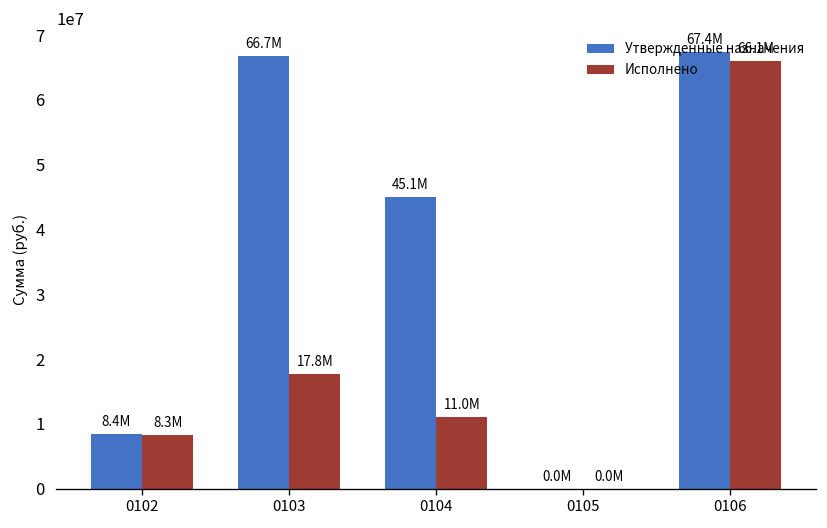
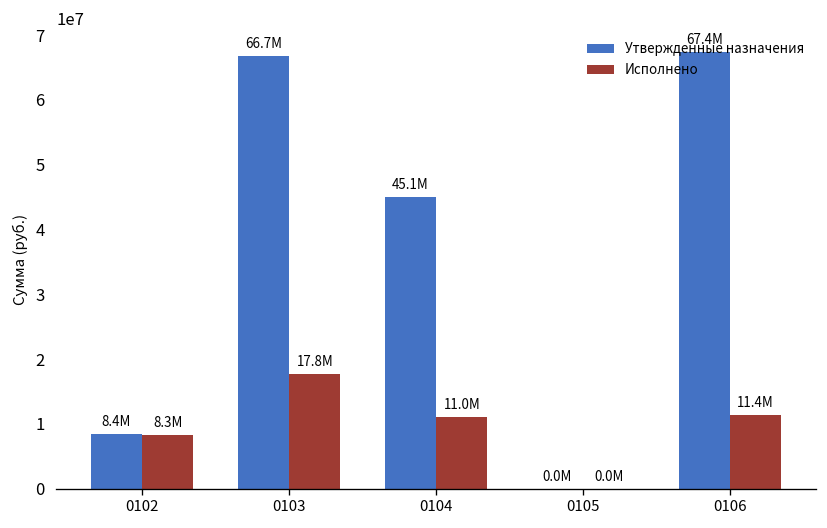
Исполнено, 0106: 66.1M -> 11.4M
